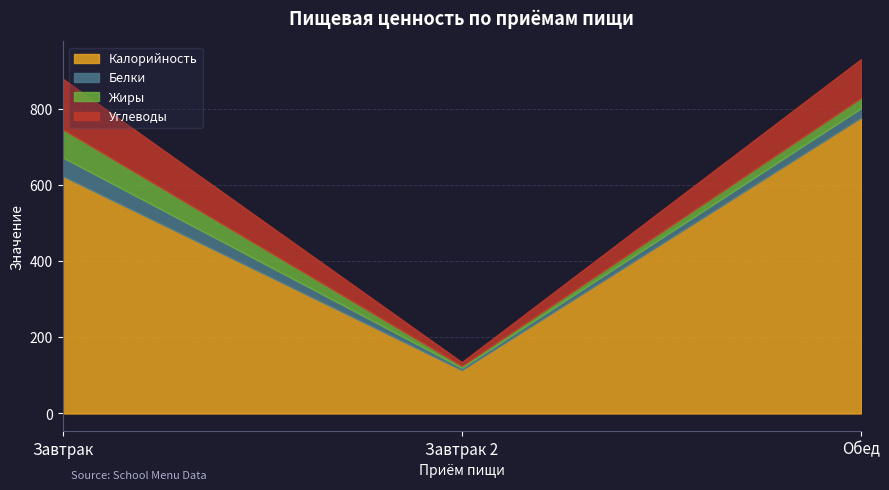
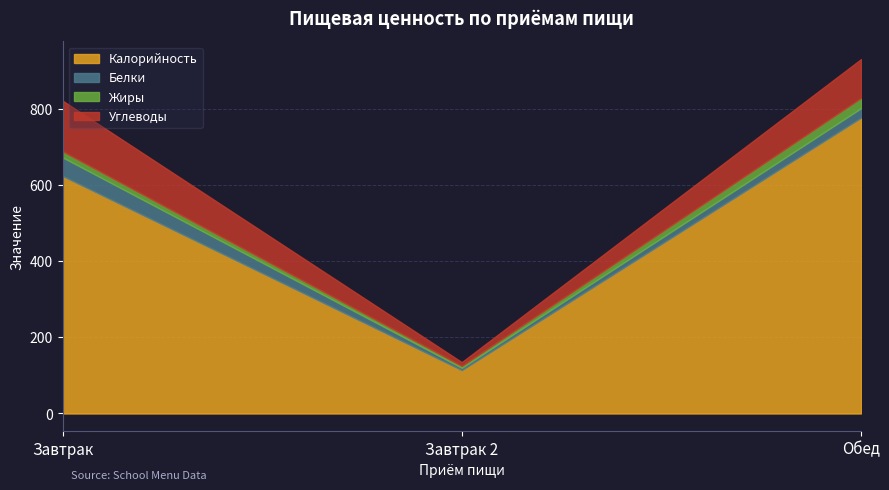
Жиры, Завтрак: 70 -> 20
